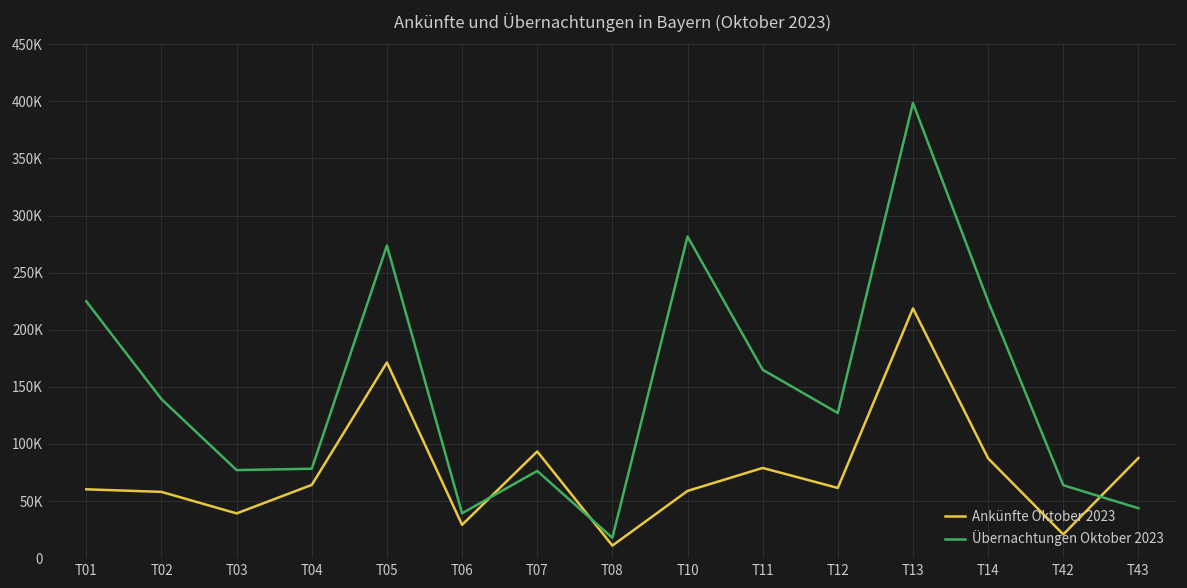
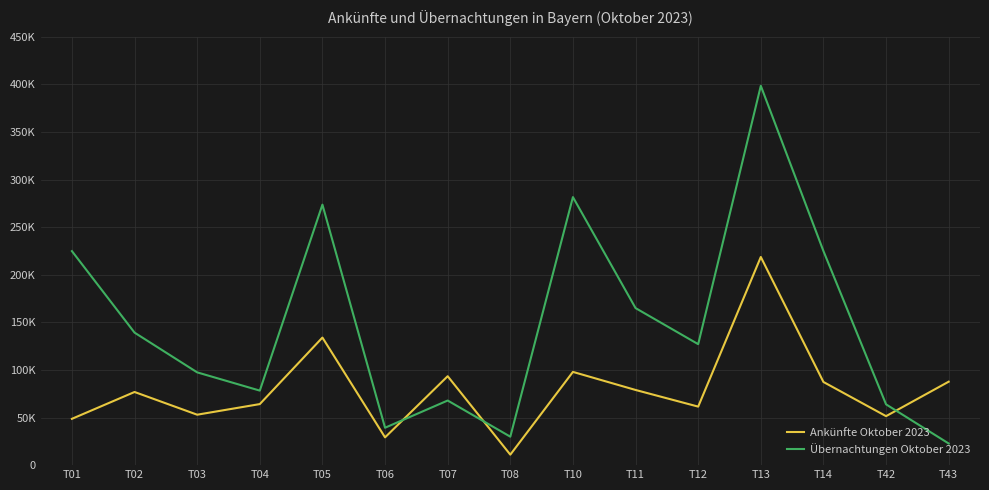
Ankünfte Oktober 2023, T01: 60000 -> 50000
Ankünfte Oktober 2023, T02: 60000 -> 80000
Ankünfte Oktober 2023, T03: 40000 -> 50000
Übernachtungen Oktober 2023, T03: 80000 -> 100000
Ankünfte Oktober 2023, T05: 170000 -> 130000
Übernachtungen Oktober 2023, T07: 80000 -> 70000
Übernachtungen Oktober 2023, T08: 20000 -> 30000
Ankünfte Oktober 2023, T10: 60000 -> 100000
Ankünfte Oktober 2023, T42: 20000 -> 50000
Übernachtungen Oktober 2023, T43: 40000 -> 20000
